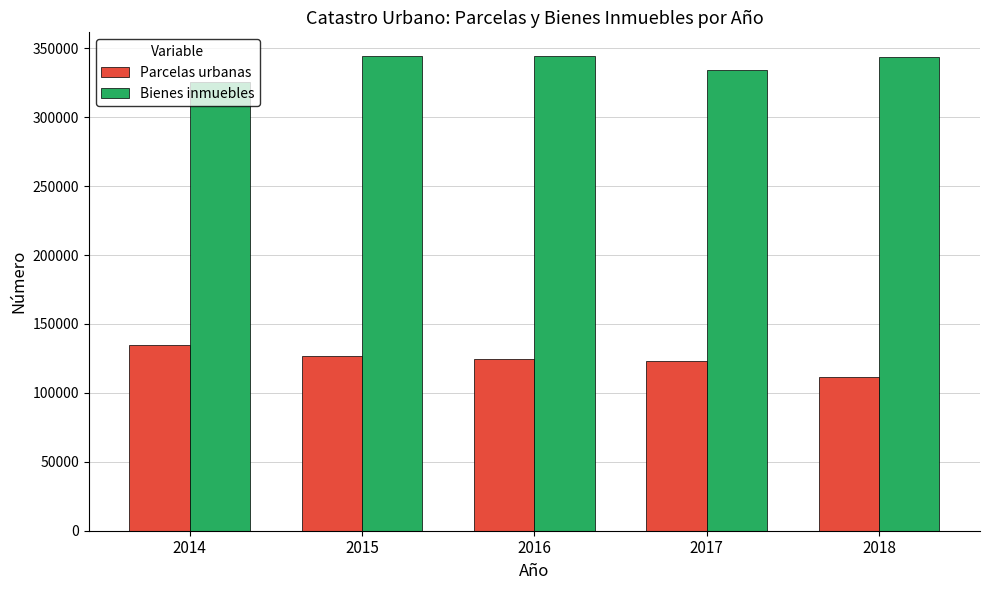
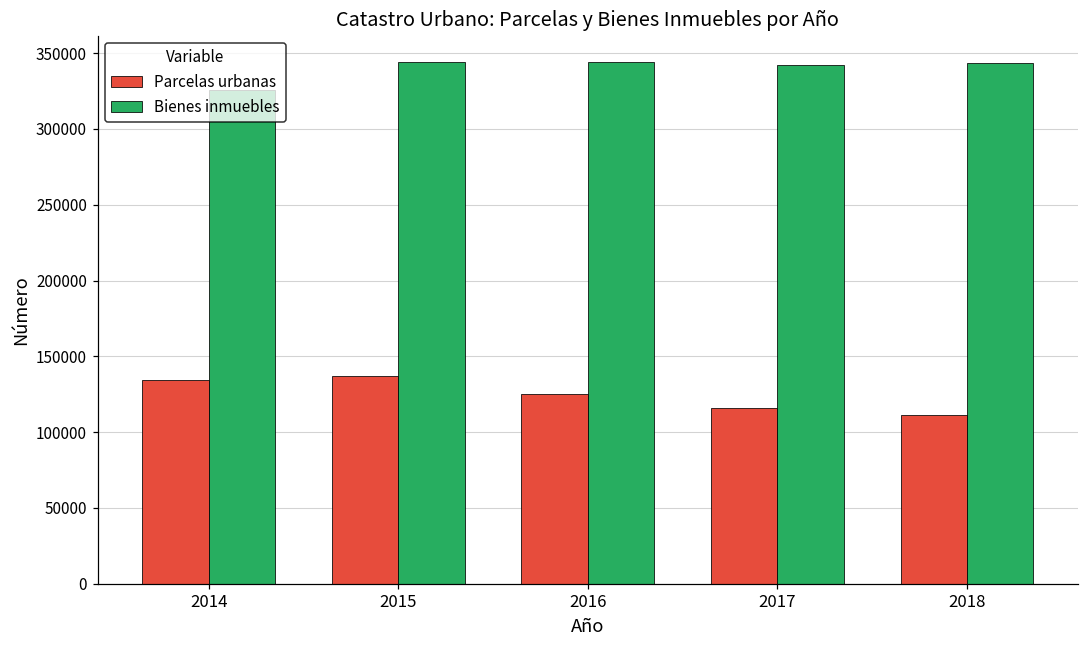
Parcelas urbanas, 2015: 127000 -> 137000
Parcelas urbanas, 2017: 123000 -> 116000
Bienes inmuebles, 2017: 334000 -> 342000
